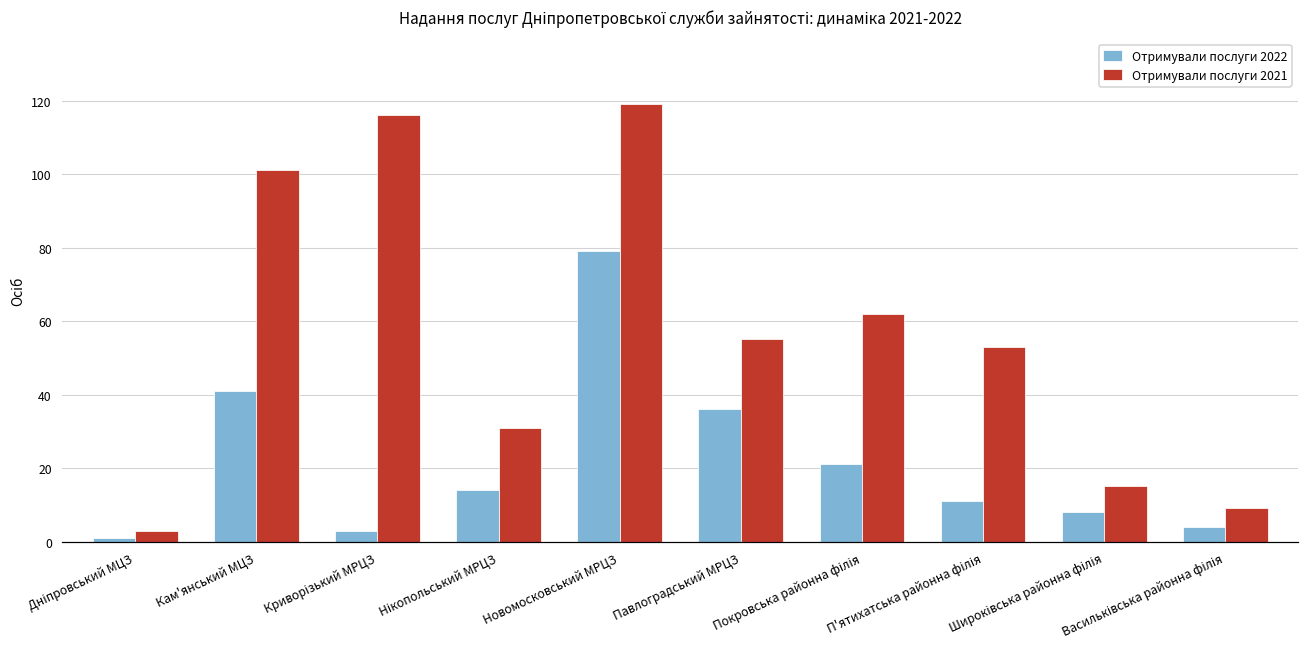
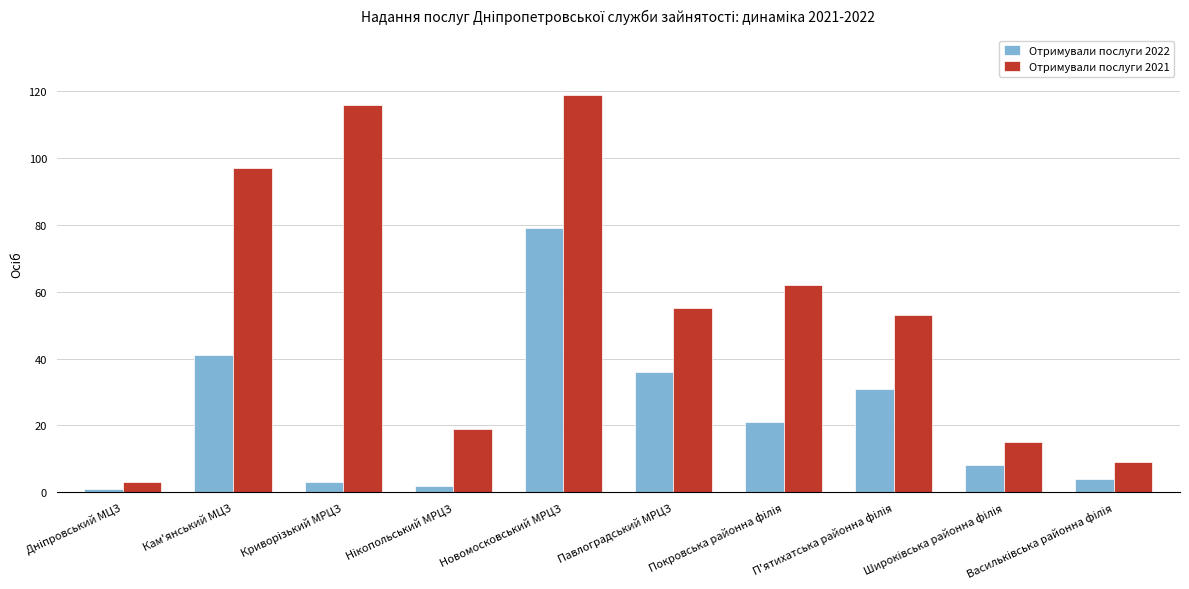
Отримували послуги 2021, Кам'янський МЦЗ: 101 -> 97
Отримували послуги 2022, Нікопольський МРЦЗ: 14 -> 2
Отримували послуги 2021, Нікопольський МРЦЗ: 31 -> 19
Отримували послуги 2022, П'ятихатська районна філія: 11 -> 31
